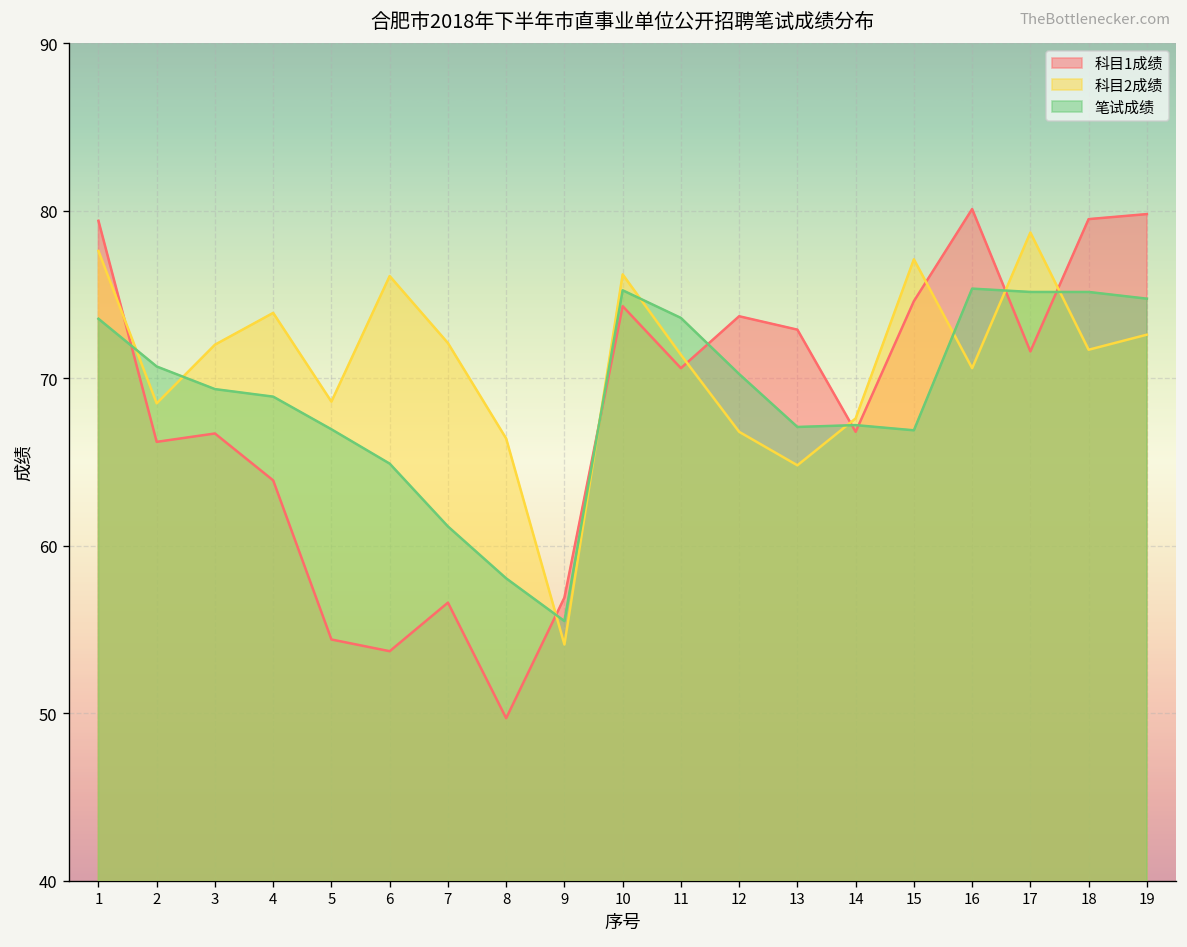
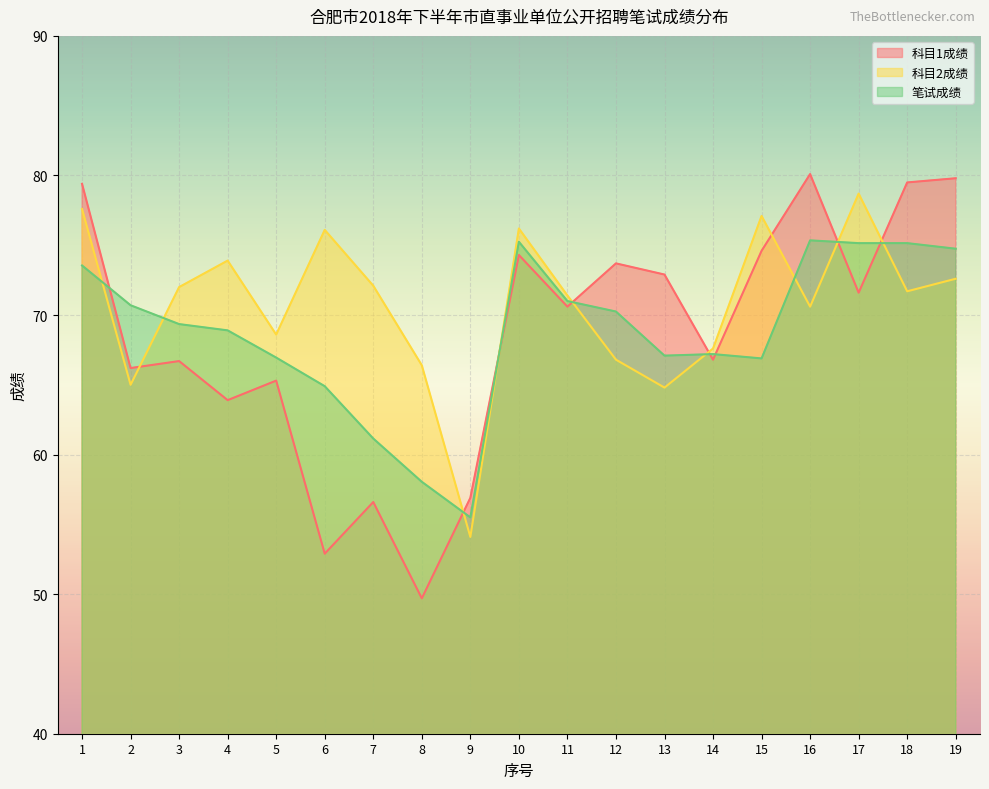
科目2成绩, 2: 68.5 -> 65.0
科目1成绩, 5: 54.4 -> 65.3
科目1成绩, 6: 53.7 -> 52.9
笔试成绩, 11: 73.6 -> 71.0
